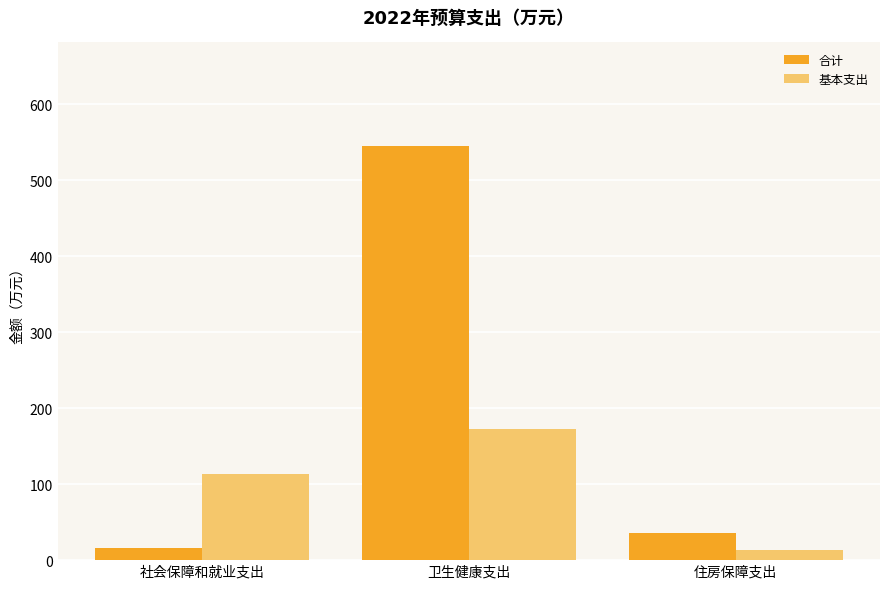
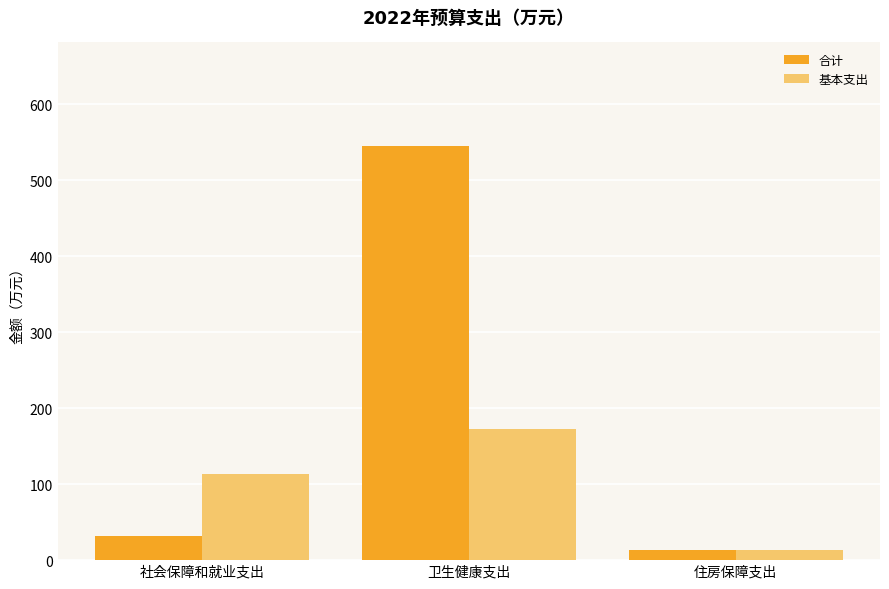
合计, 社会保障和就业支出: 20 -> 30
合计, 住房保障支出: 40 -> 10
